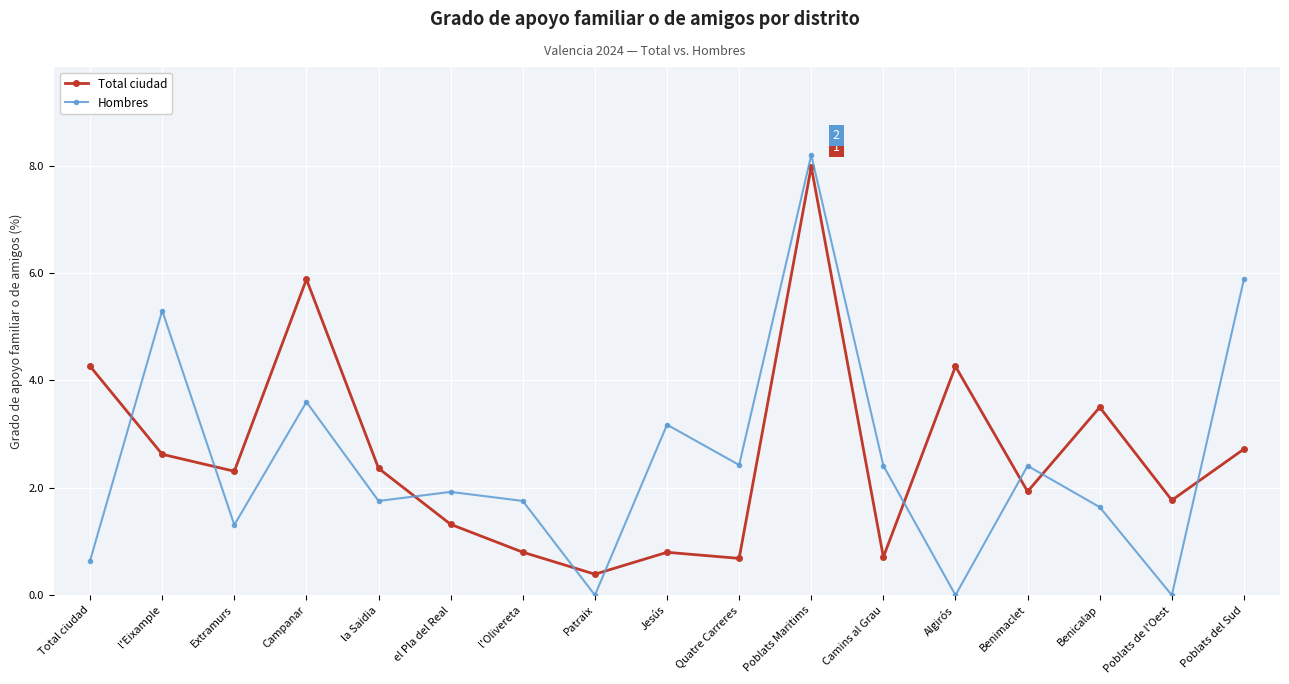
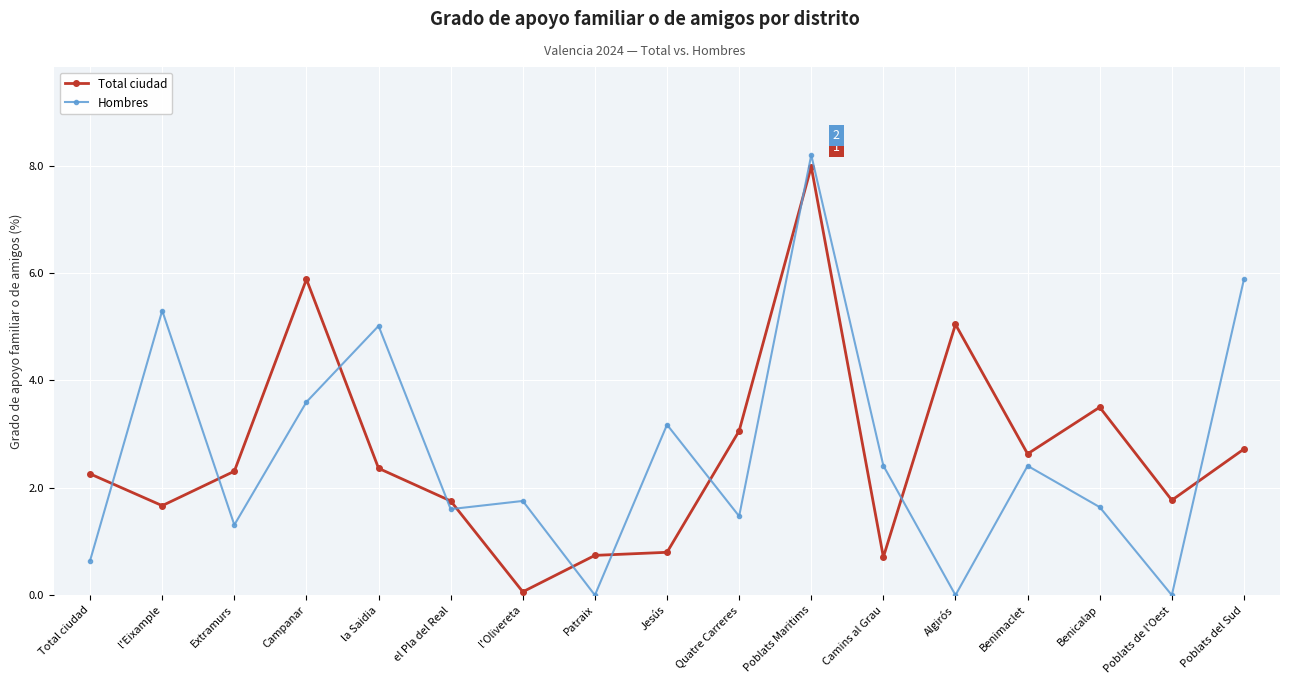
Total ciudad, Total ciudad: 4.3 -> 2.3
Total ciudad, l'Eixample: 2.6 -> 1.7
Hombres, la Saidia: 1.8 -> 5.0
Total ciudad, el Pla del Real: 1.3 -> 1.8
Hombres, el Pla del Real: 1.9 -> 1.6
Total ciudad, l'Olivereta: 0.8 -> 0.1
Total ciudad, Patraix: 0.4 -> 0.7
Total ciudad, Quatre Carreres: 0.7 -> 3.1
Hombres, Quatre Carreres: 2.4 -> 1.5
Total ciudad, Algirós: 4.3 -> 5.0
Total ciudad, Benimaclet: 1.9 -> 2.6
